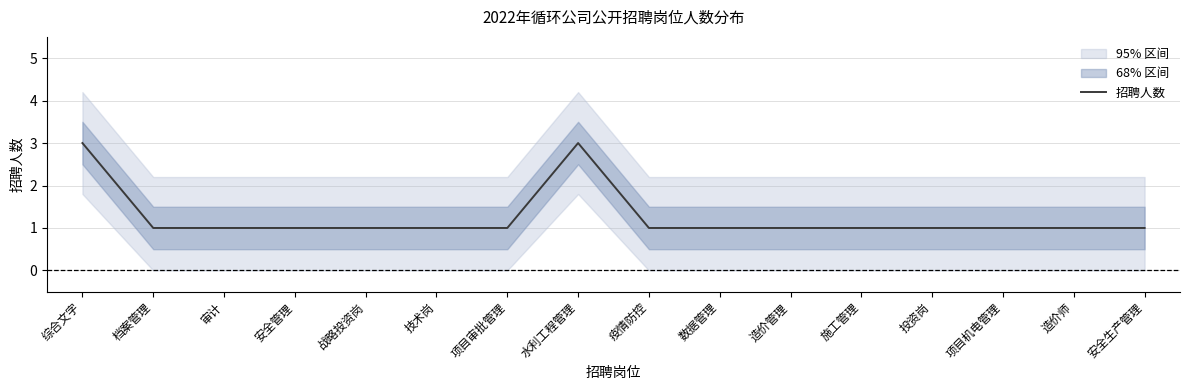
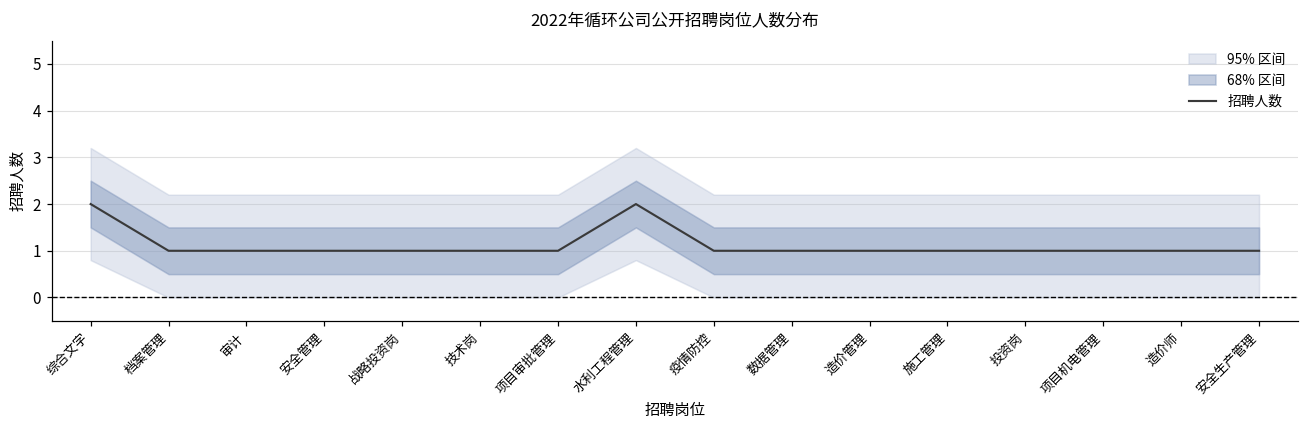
招聘人数, 综合文字: 3 -> 2
招聘人数, 水利工程管理: 3 -> 2
